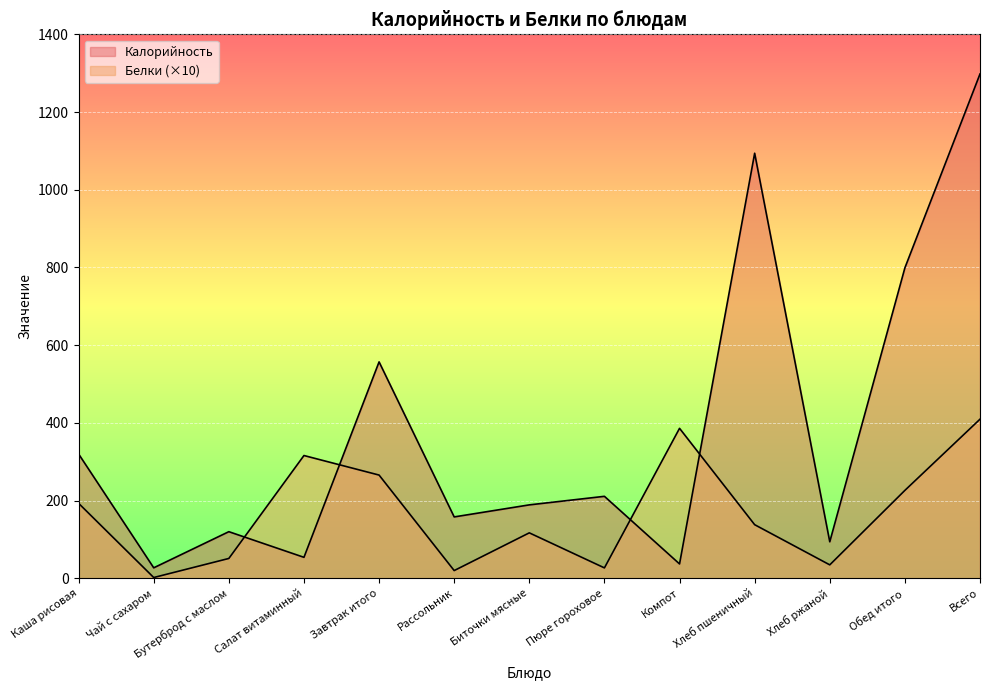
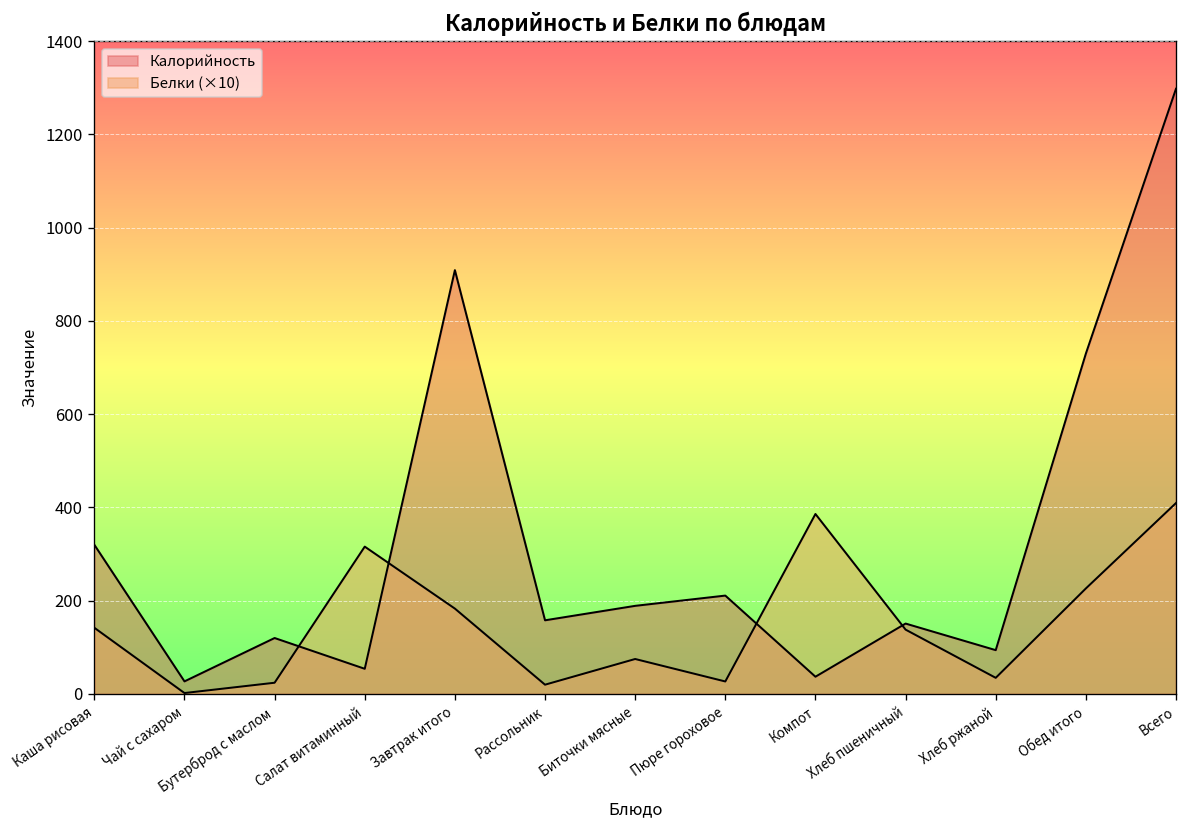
Белки (×10), Каша рисовая: 190 -> 140
Белки (×10), Бутерброд с маслом: 50 -> 20
Калорийность, Завтрак итого: 560 -> 910
Белки (×10), Завтрак итого: 270 -> 180
Белки (×10), Биточки мясные: 120 -> 80
Калорийность, Хлеб пшеничный: 1090 -> 150
Калорийность, Обед итого: 800 -> 730
